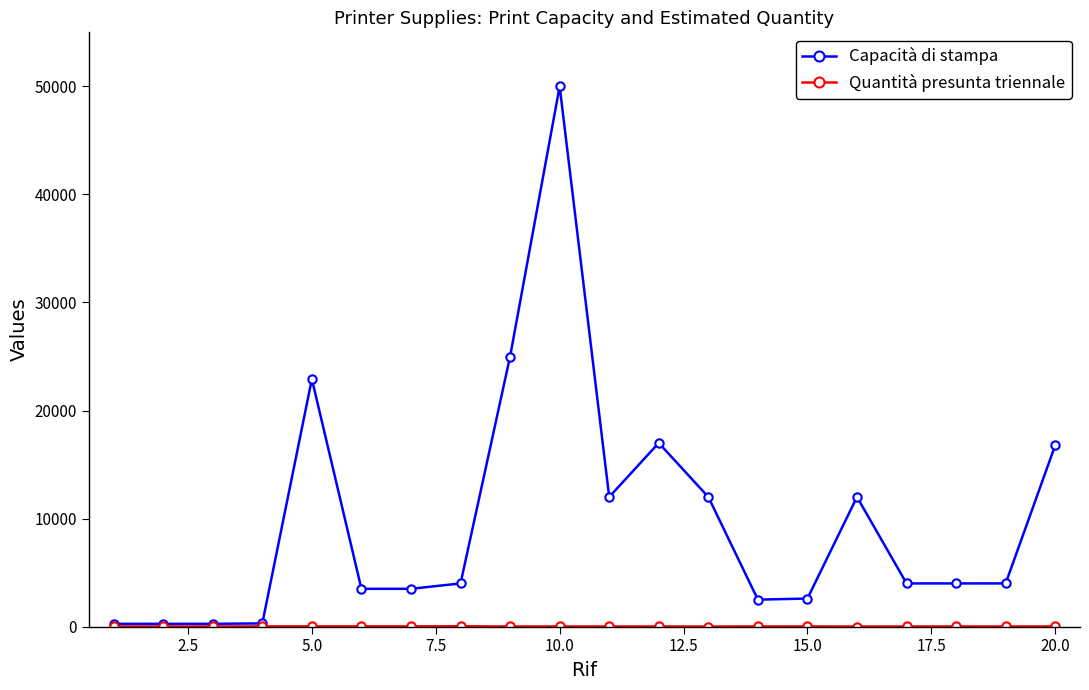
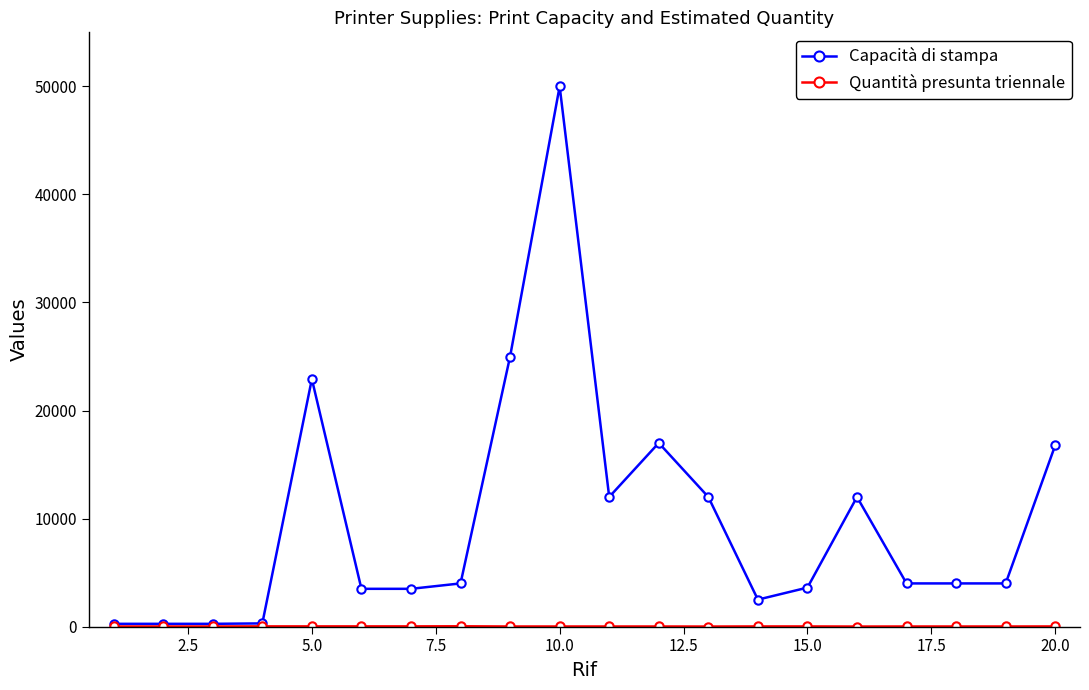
Capacità di stampa, 15.0: 2600 -> 3600
